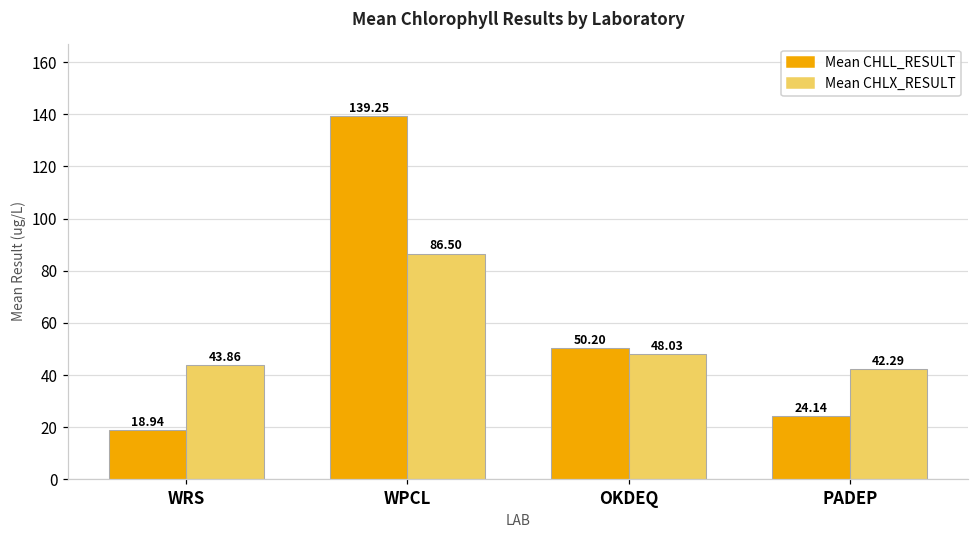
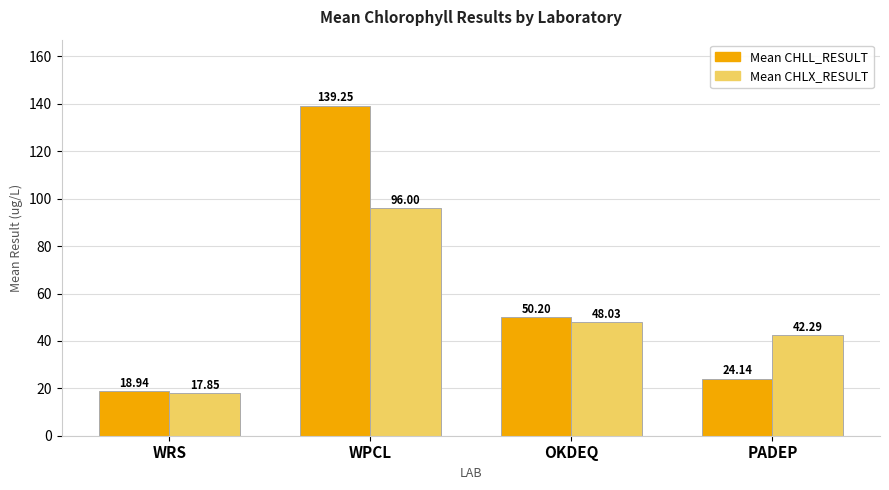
Mean CHLX_RESULT, WRS: 43.86 -> 17.85
Mean CHLX_RESULT, WPCL: 86.50 -> 96.00
